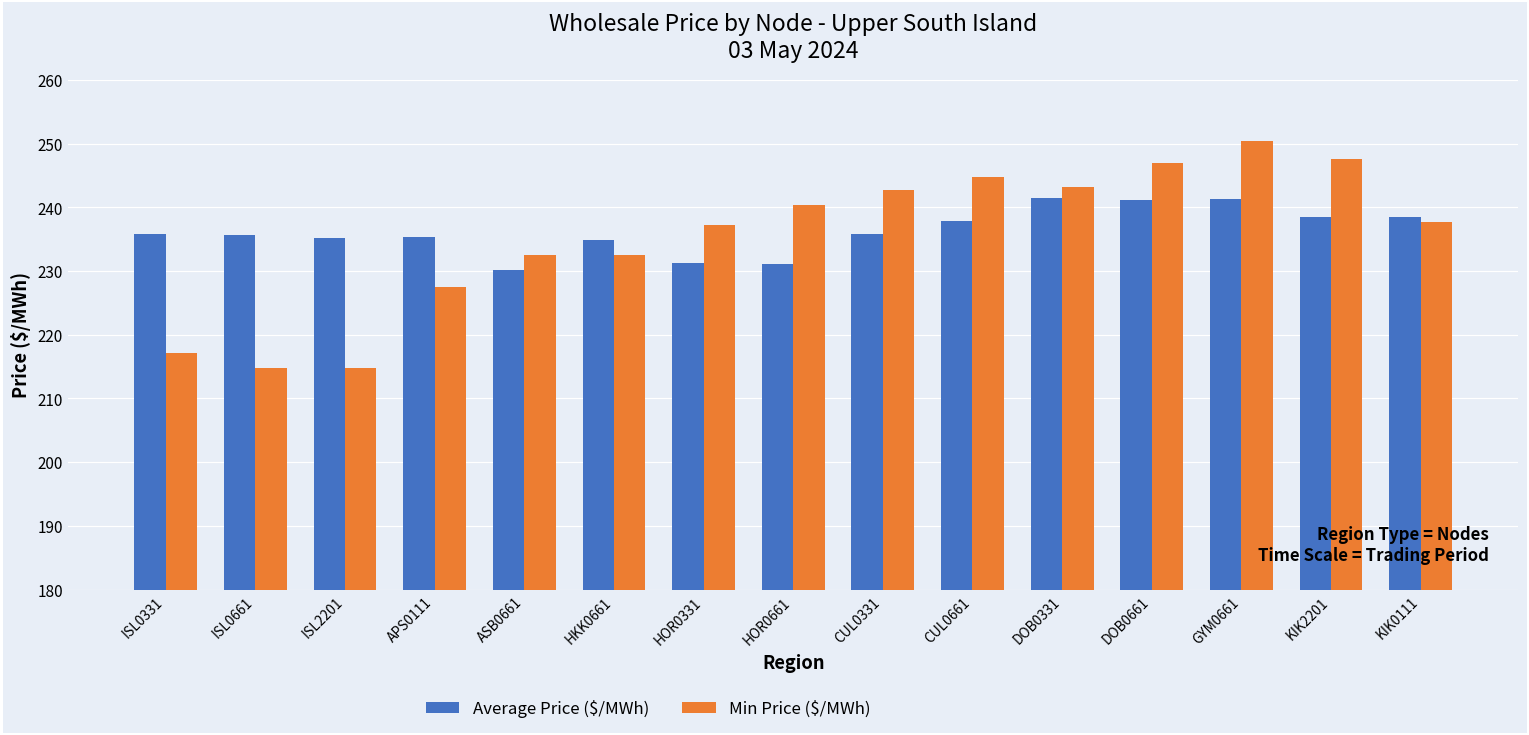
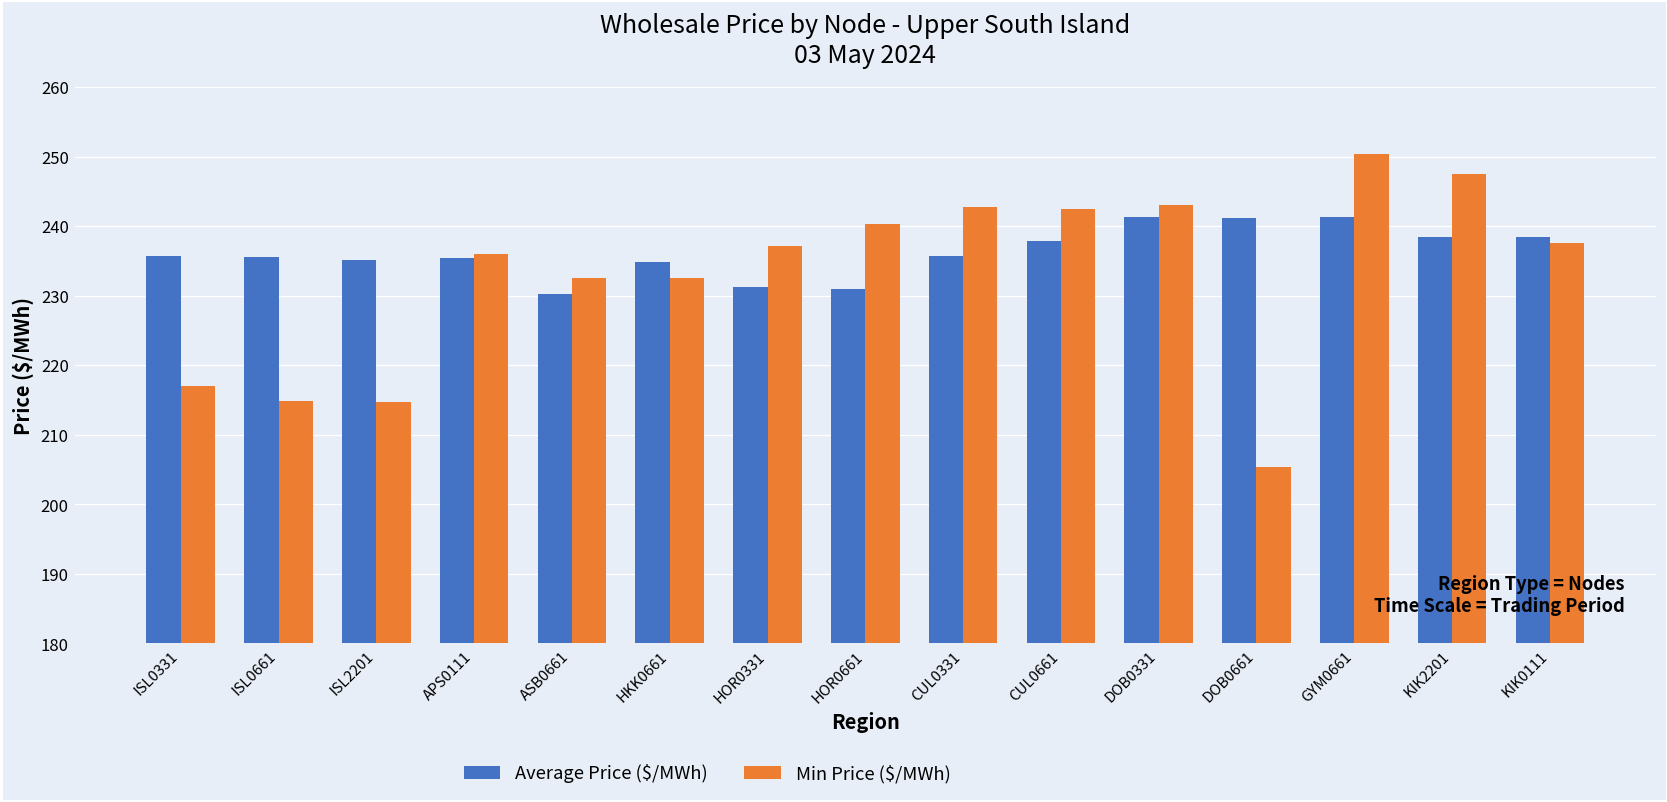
Min Price ($/MWh), APS0111: 227 -> 236
Min Price ($/MWh), CUL0661: 245 -> 243
Min Price ($/MWh), DOB0661: 247 -> 205
